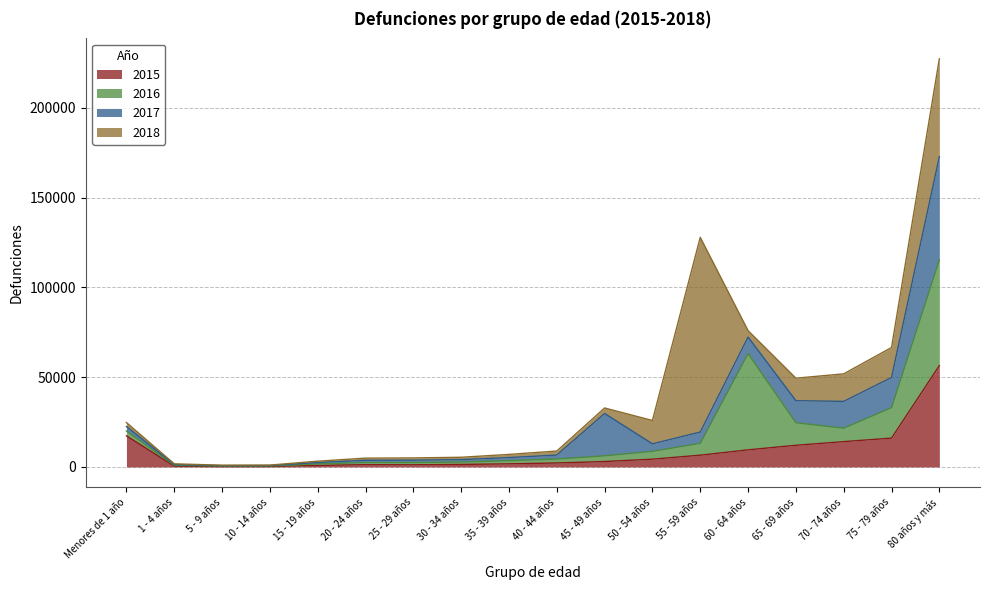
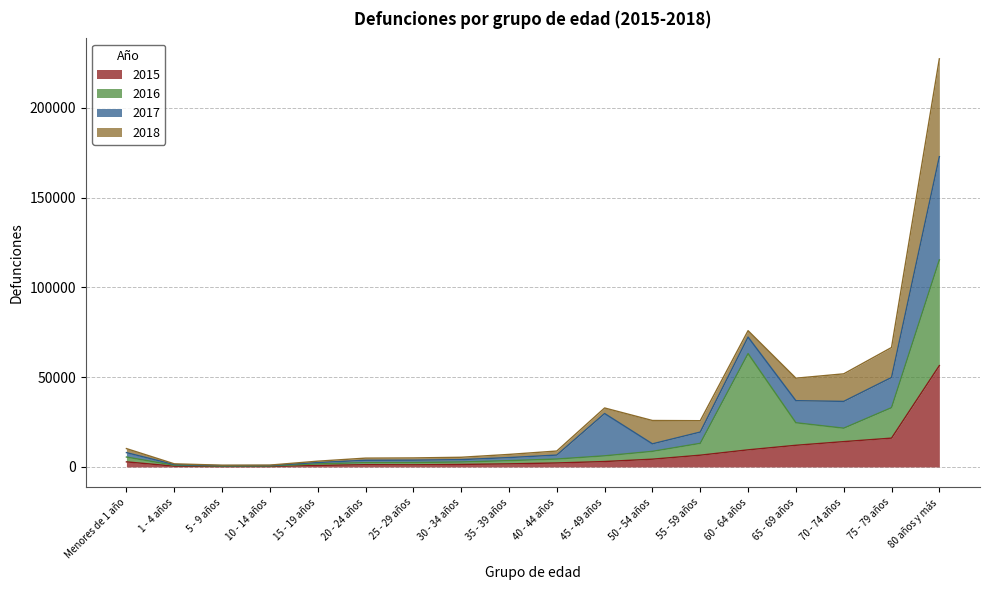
2015, Menores de 1 año: 17000 -> 3000
2018, 55 - 59 años: 108000 -> 6000
